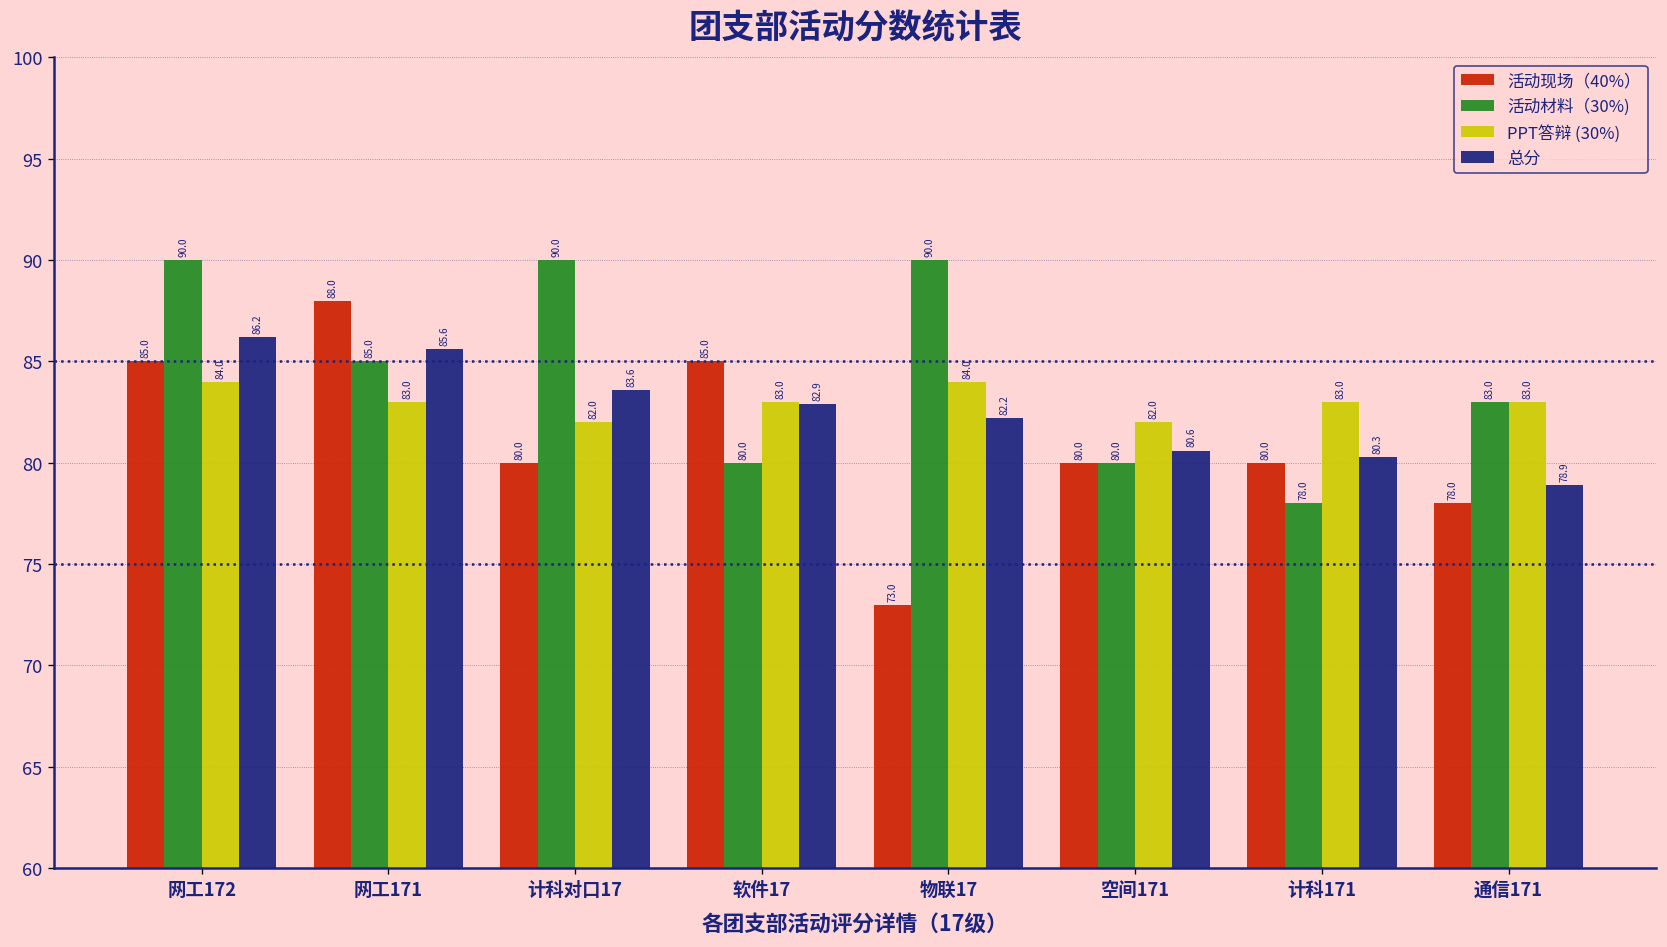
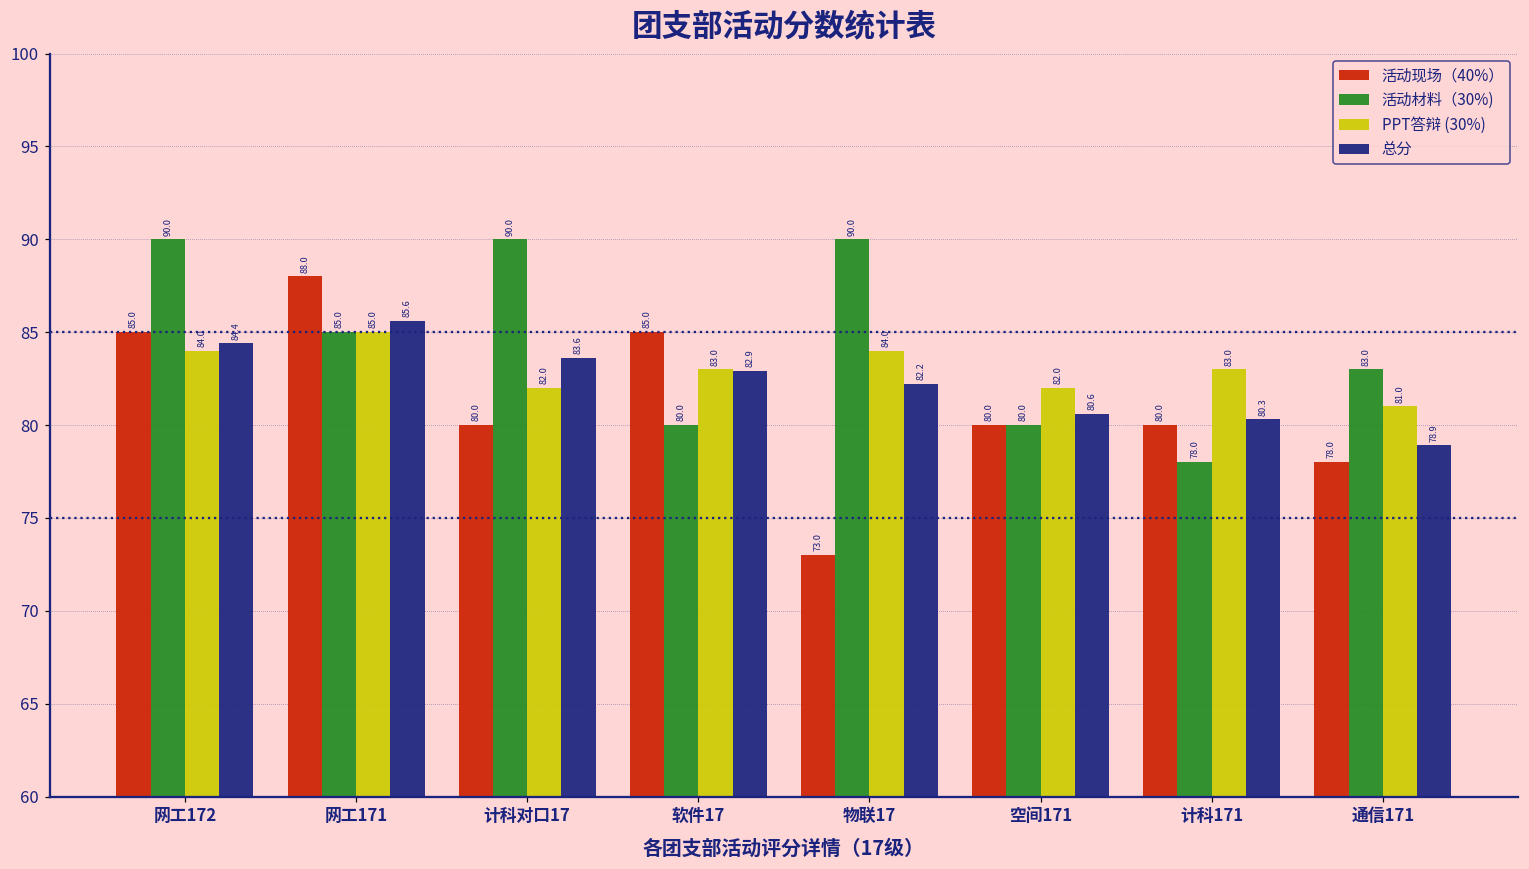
总分, 网工172: 86.2 -> 84.4
PPT答辩 (30%), 网工171: 83.0 -> 85.0
PPT答辩 (30%), 通信171: 83.0 -> 81.0
